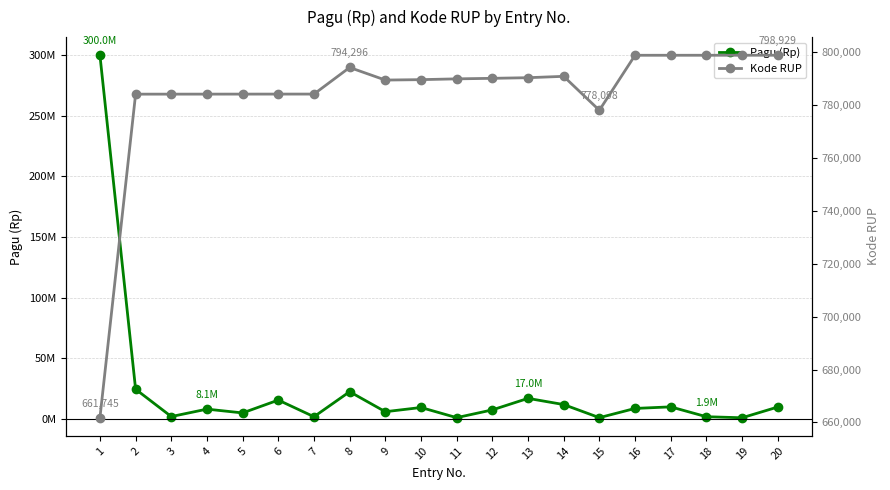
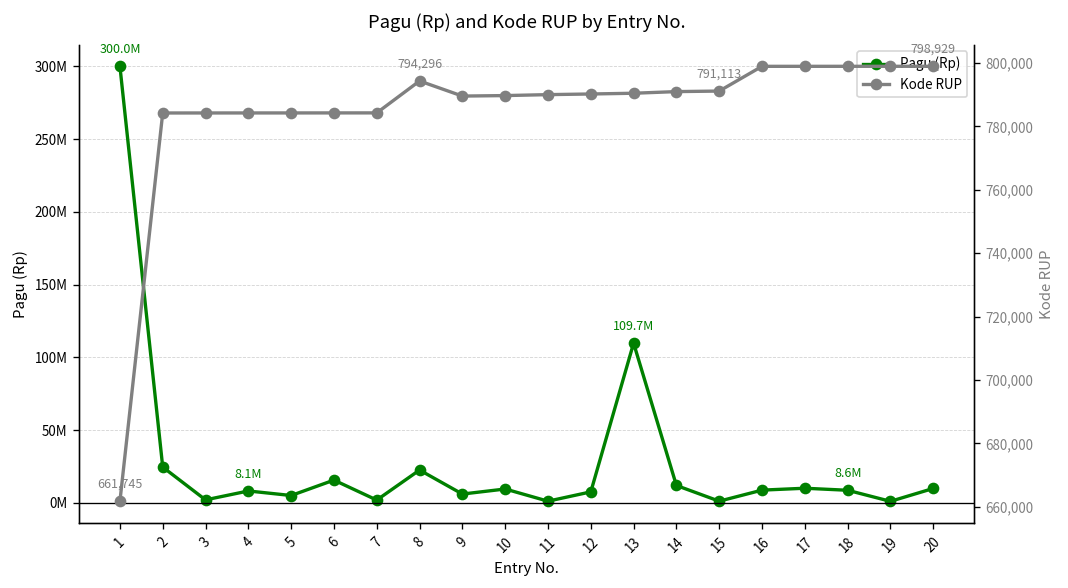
Pagu (Rp), 13: 17.0M -> 109.7M
Pagu (Rp), 18: 1.9M -> 8.6M
Kode RUP, 15: 778,098 -> 791,113
